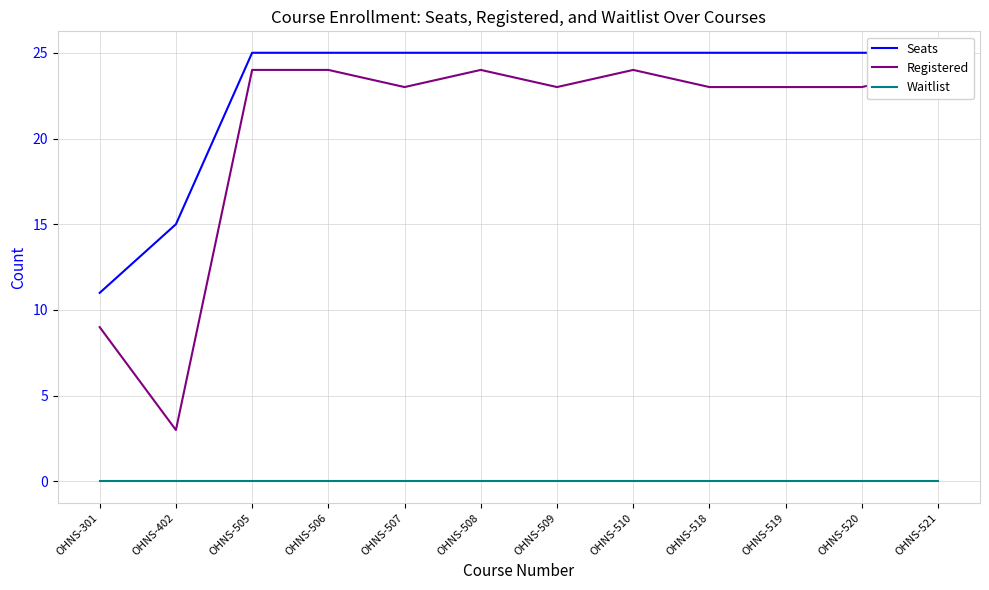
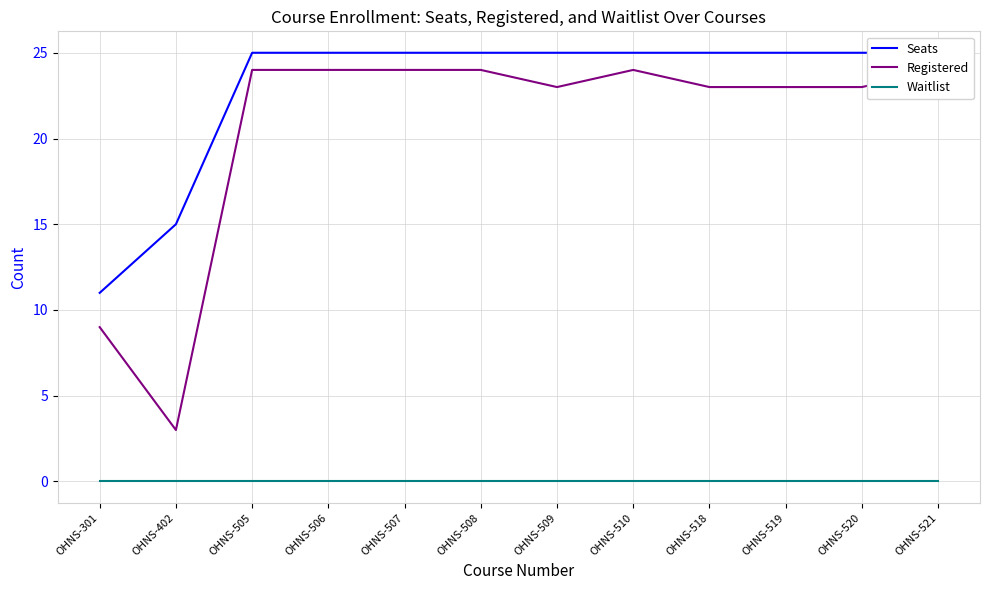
Registered, OHNS-507: 23 -> 24
